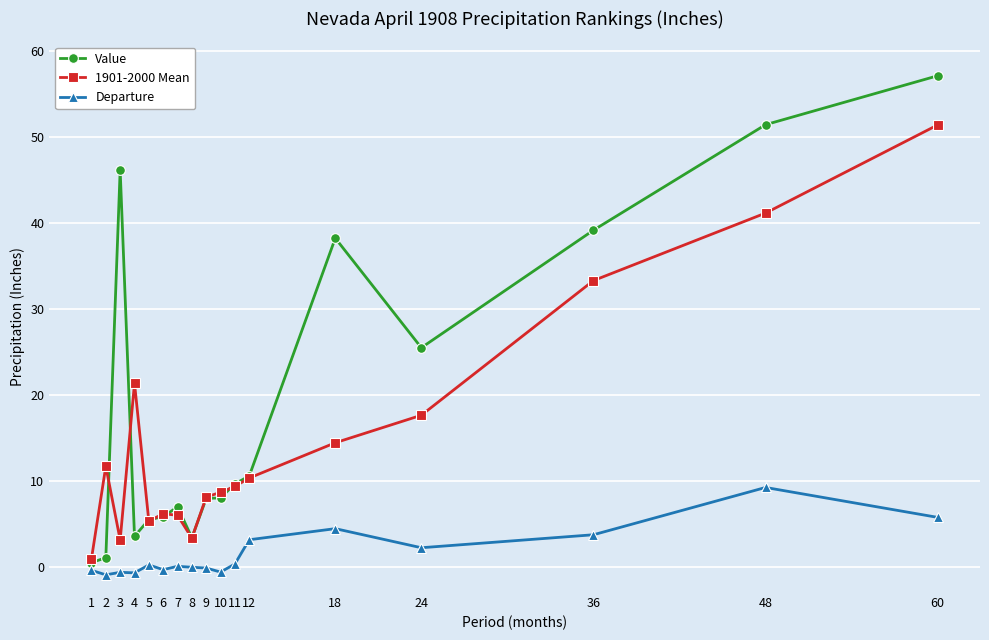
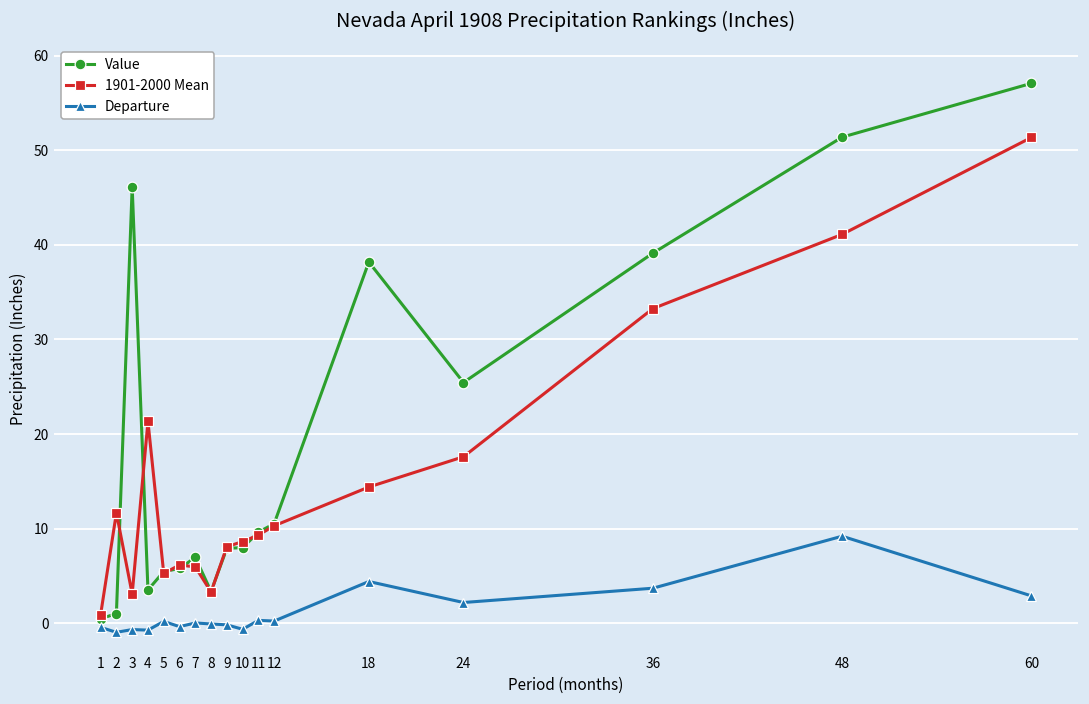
Departure, 12: 3 -> 0
Departure, 60: 6 -> 3
